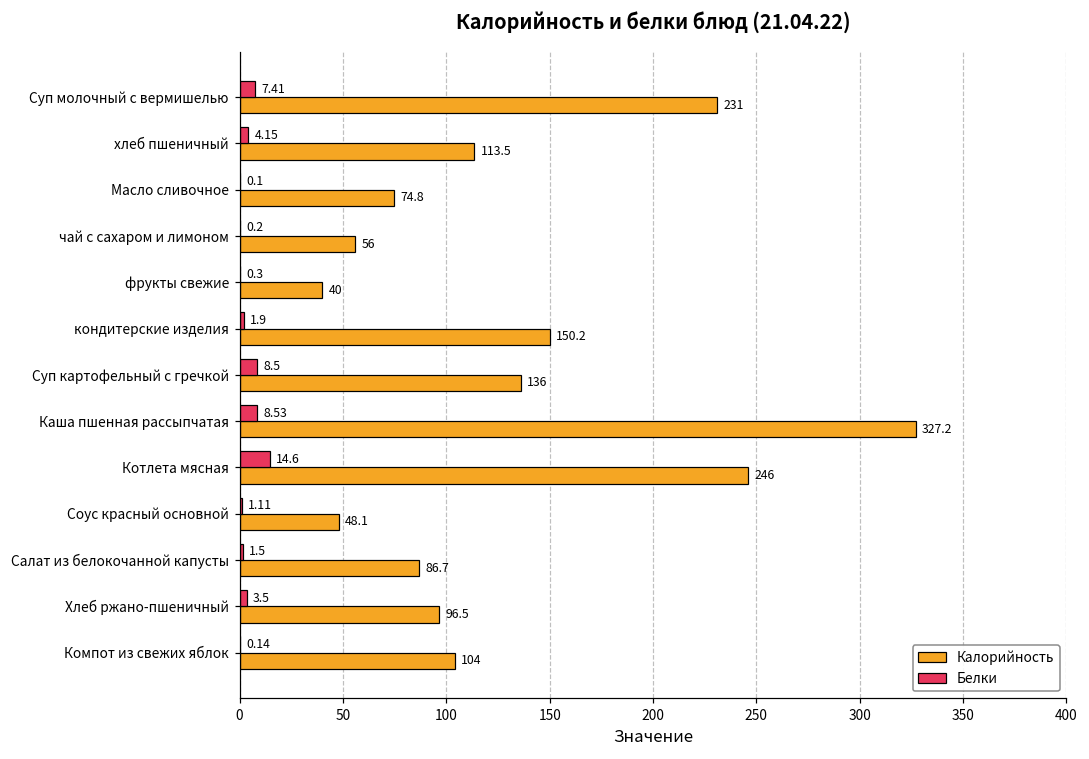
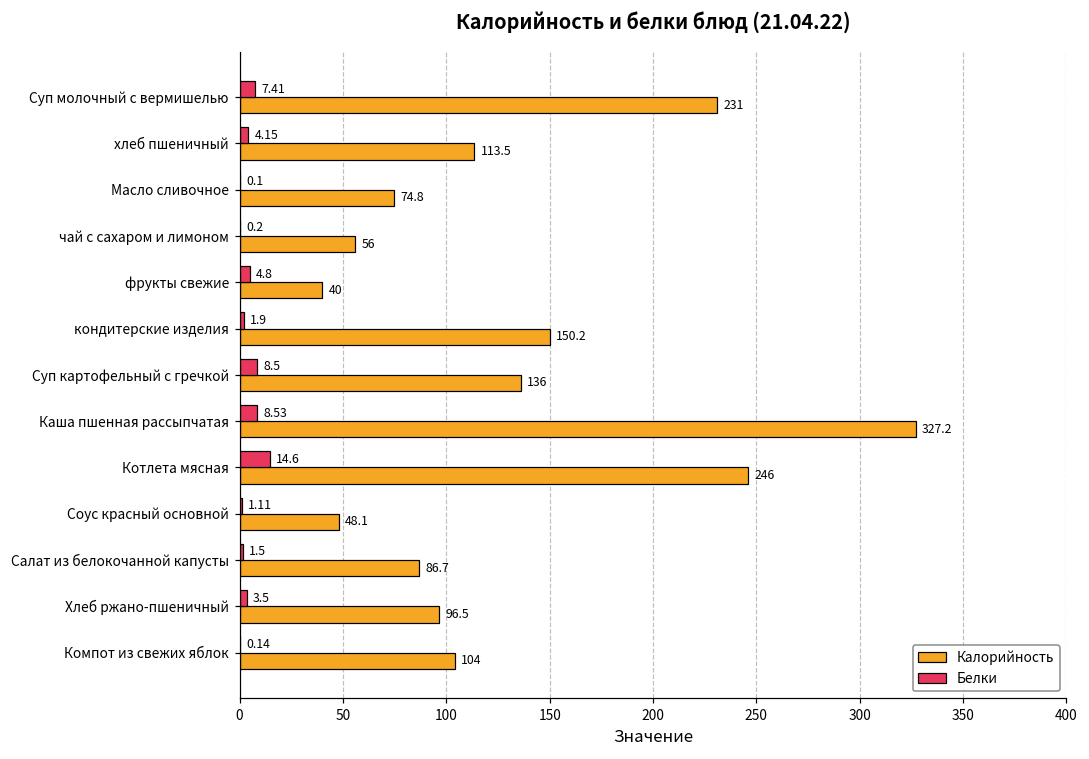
Белки, фрукты свежие: 0.3 -> 4.8
